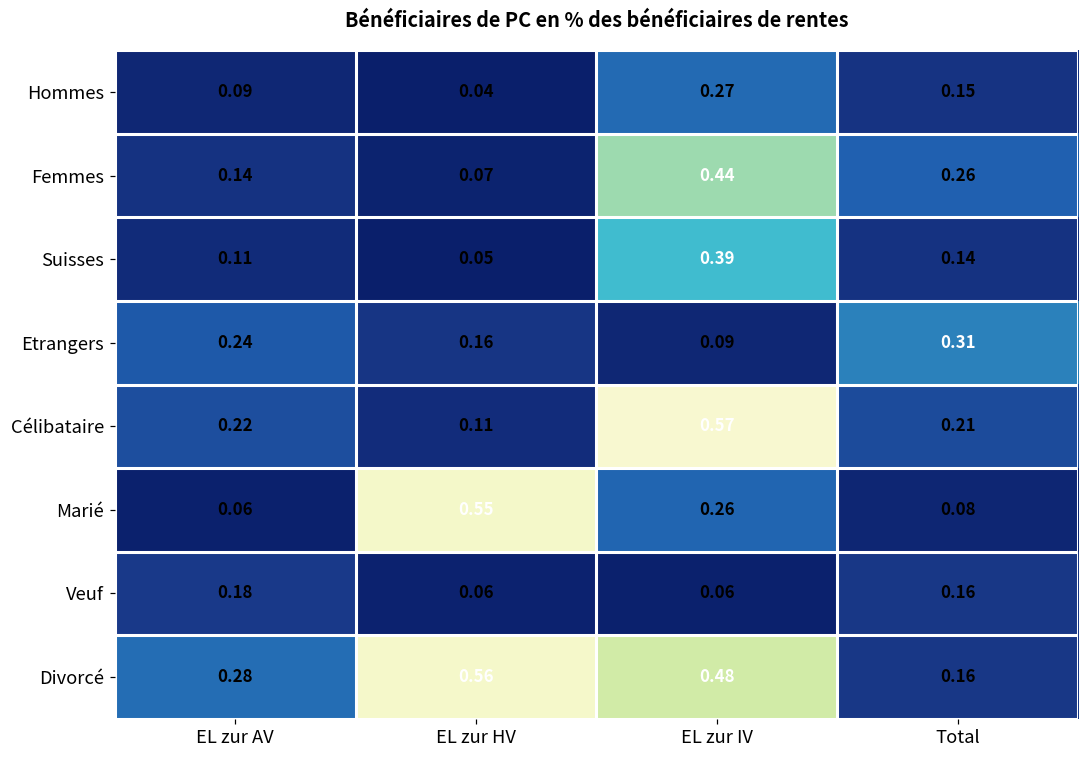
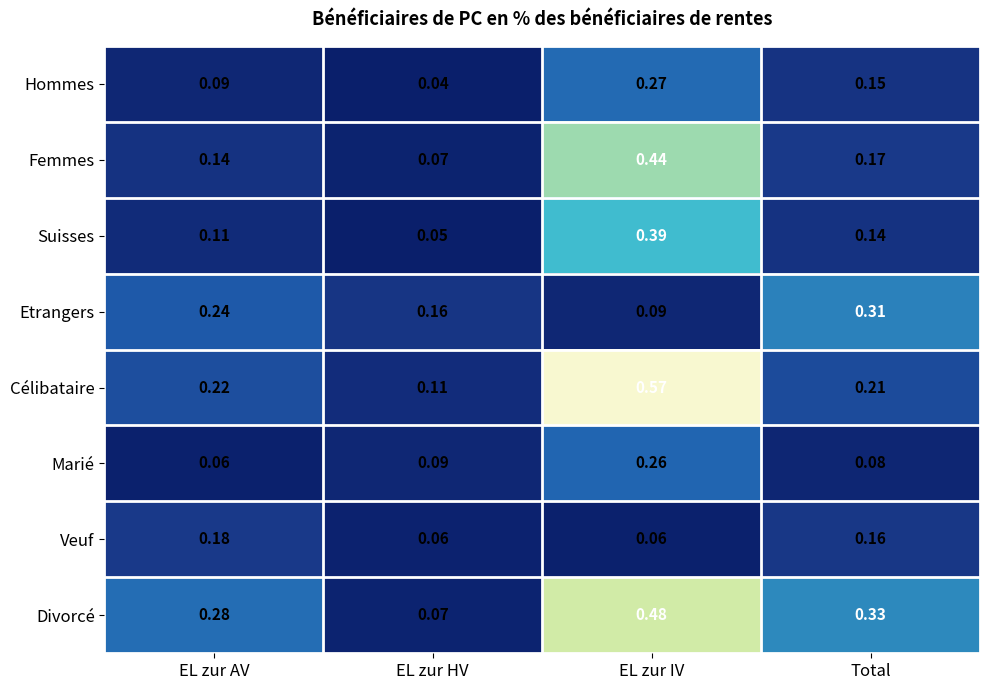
Femmes, Total: 0.26 -> 0.17
Marié, EL zur HV: 0.55 -> 0.09
Divorcé, EL zur HV: 0.56 -> 0.07
Divorcé, Total: 0.16 -> 0.33
